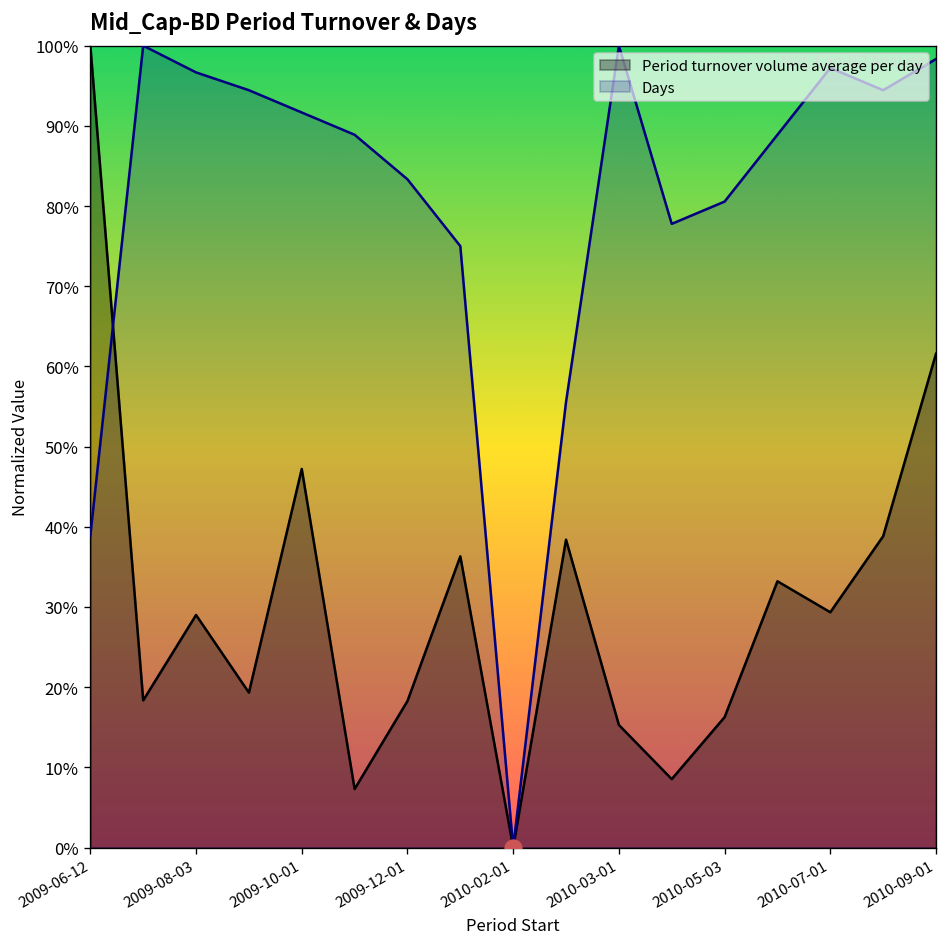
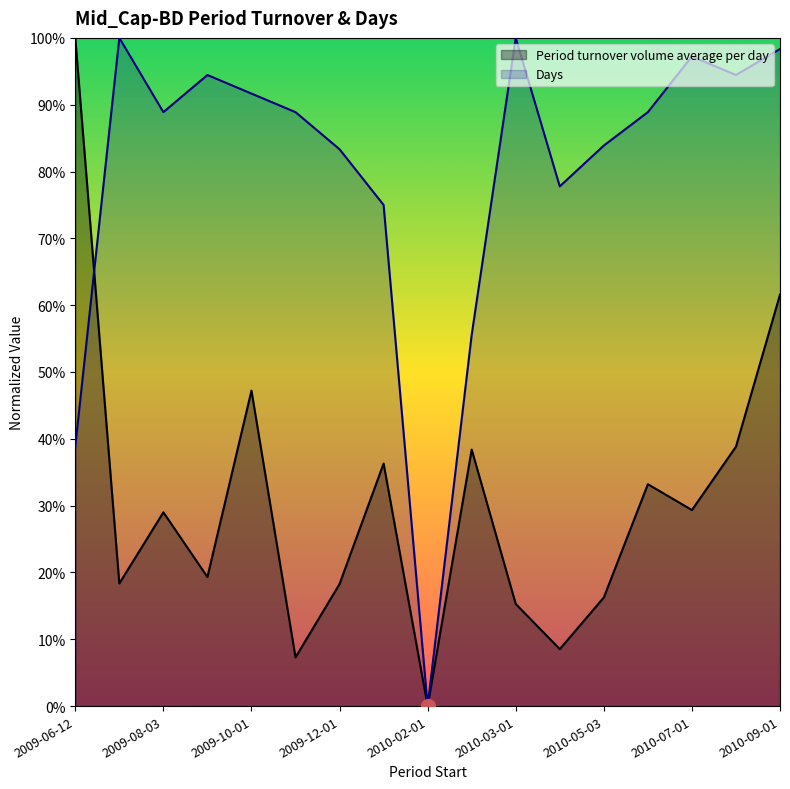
Days, 2009-08-03: 97% -> 89%
Days, 2010-05-03: 81% -> 84%
